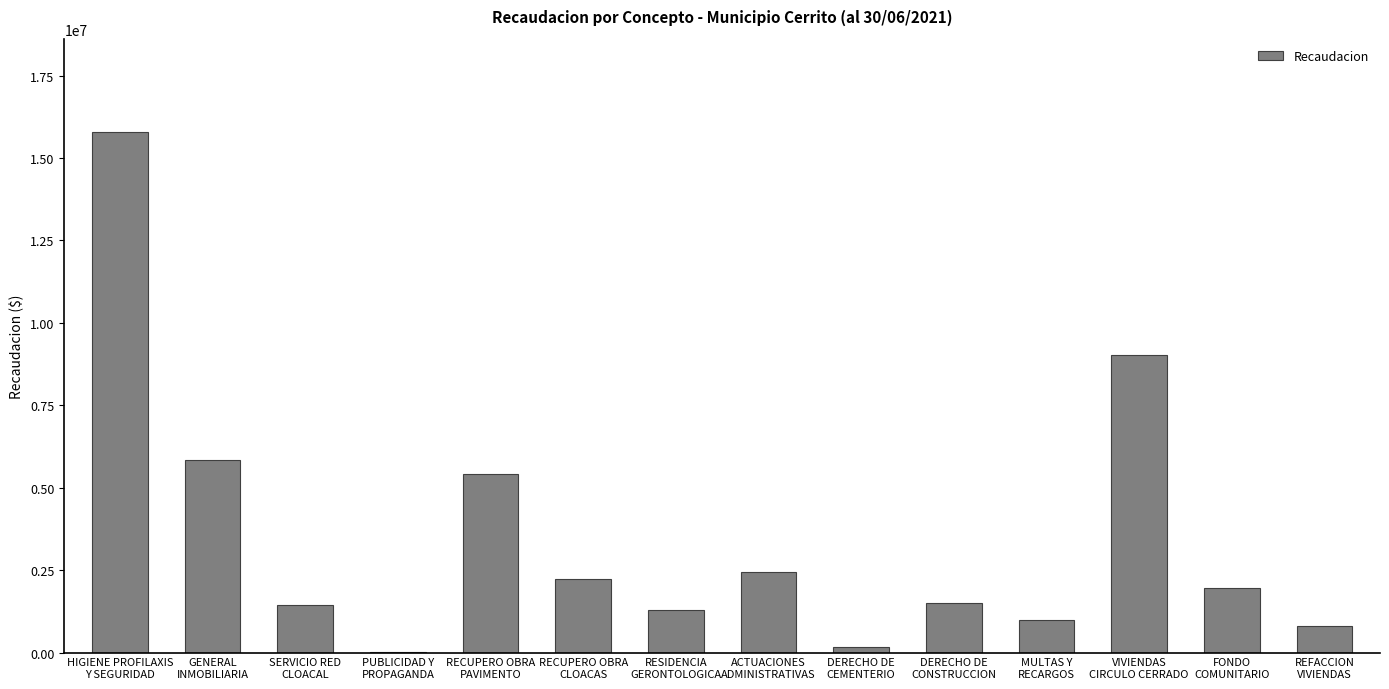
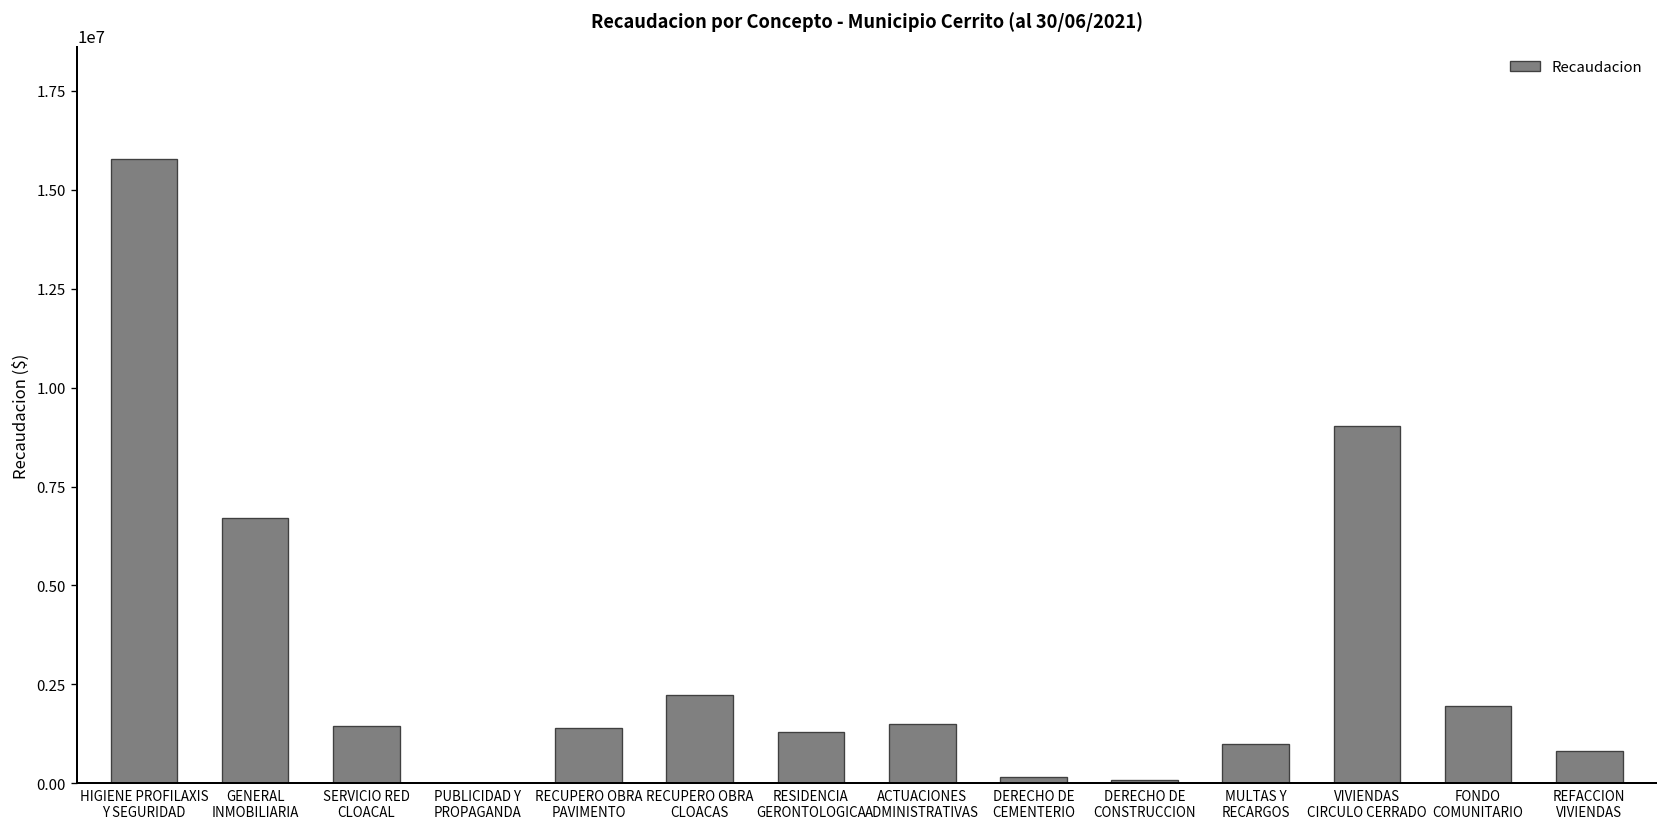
GENERAL INMOBILIARIA: 5800000 -> 6700000
RECUPERO OBRA PAVIMENTO: 5400000 -> 1400000
ACTUACIONES ADMINISTRATIVAS: 2400000 -> 1500000
DERECHO DE CONSTRUCCION: 1500000 -> 100000
